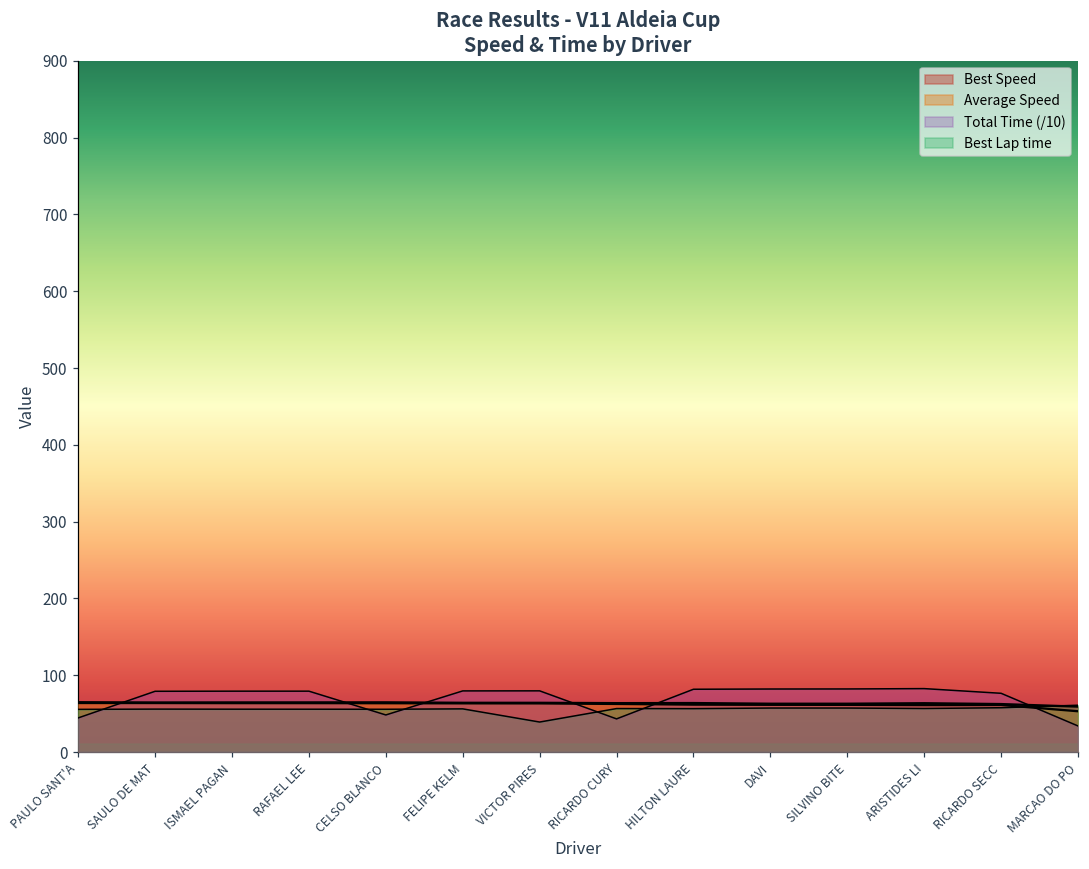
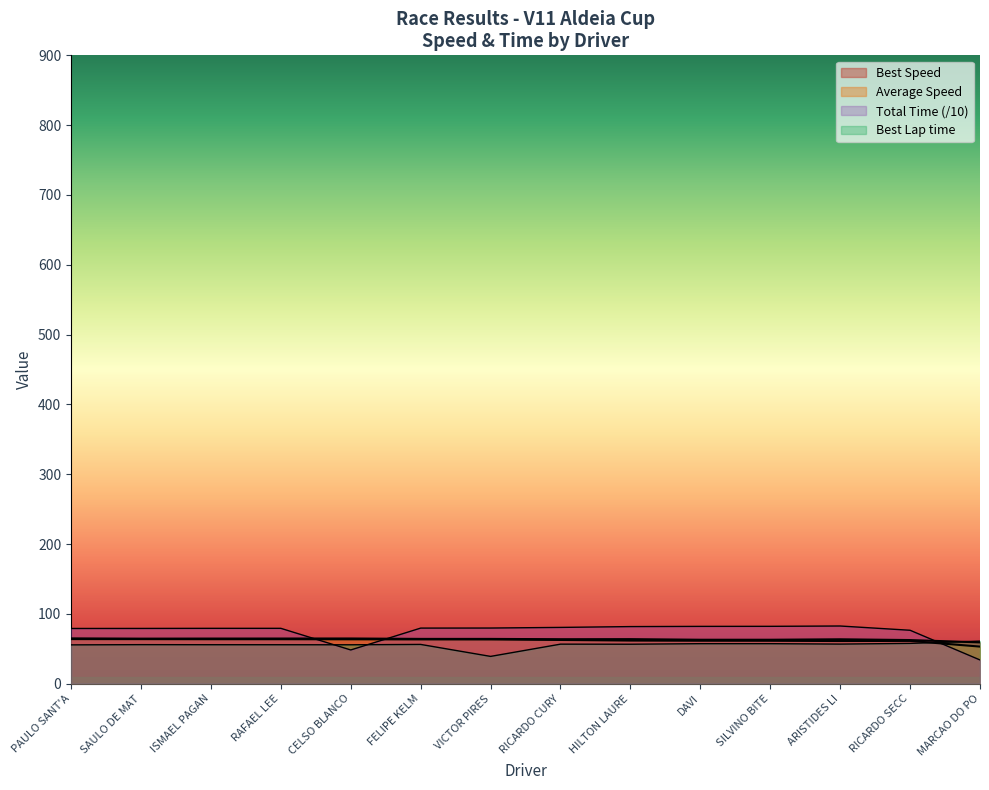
Total Time (/10), PAULO SANT'A: 40 -> 80
Total Time (/10), RICARDO CURY: 40 -> 80
